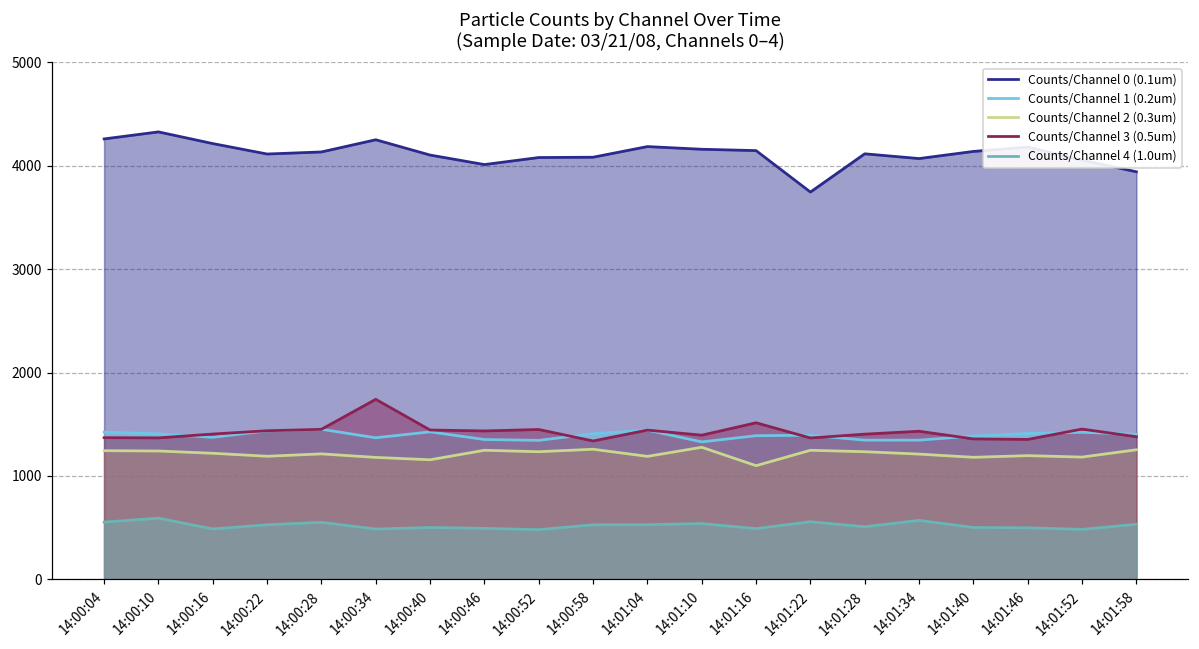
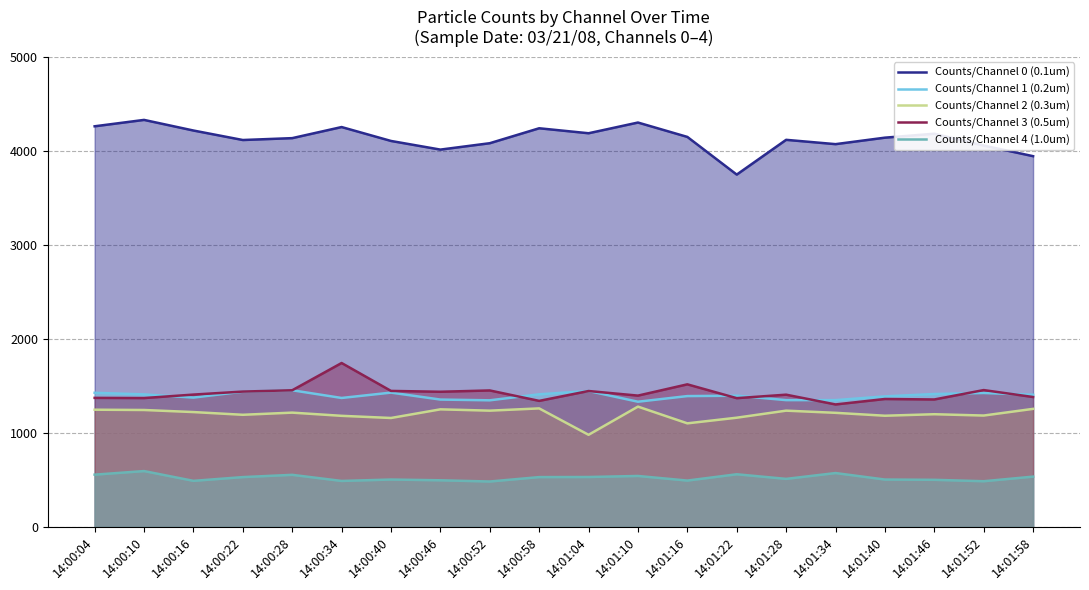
Counts/Channel 0 (0.1um), 14:00:58: 4100 -> 4200
Counts/Channel 2 (0.3um), 14:01:04: 1200 -> 1000
Counts/Channel 0 (0.1um), 14:01:10: 4200 -> 4300
Counts/Channel 2 (0.3um), 14:01:22: 1250 -> 1160
Counts/Channel 3 (0.5um), 14:01:34: 1400 -> 1300
